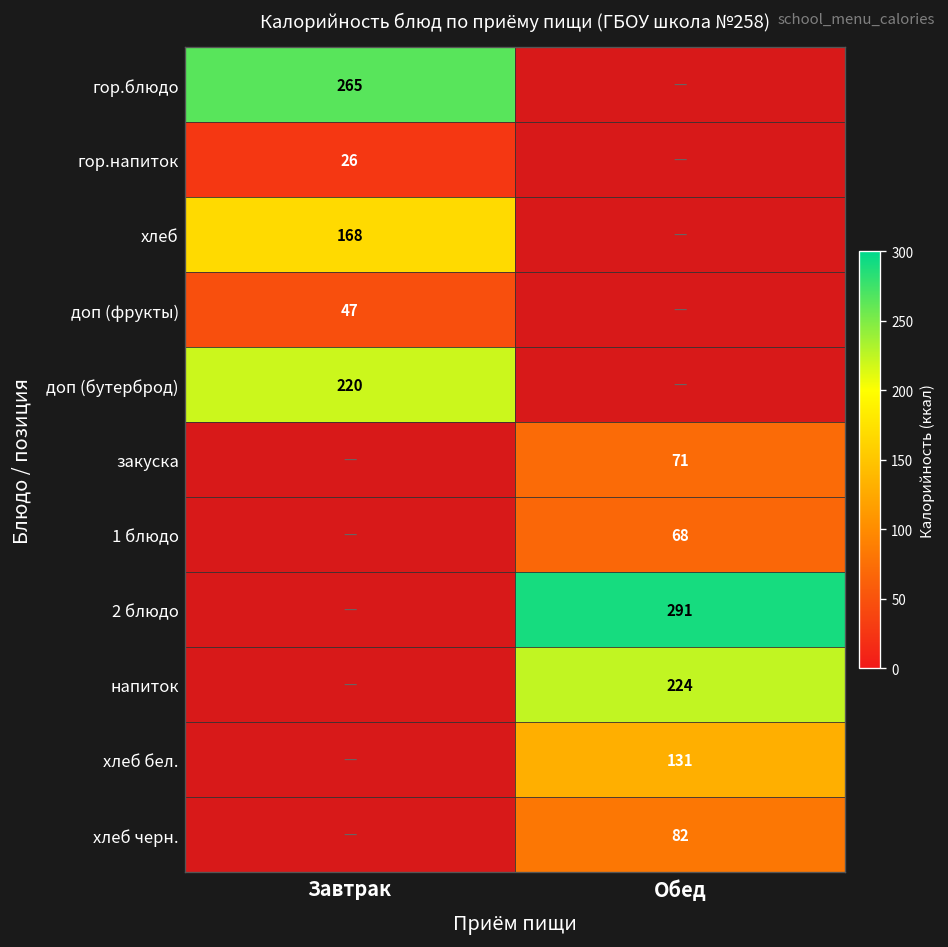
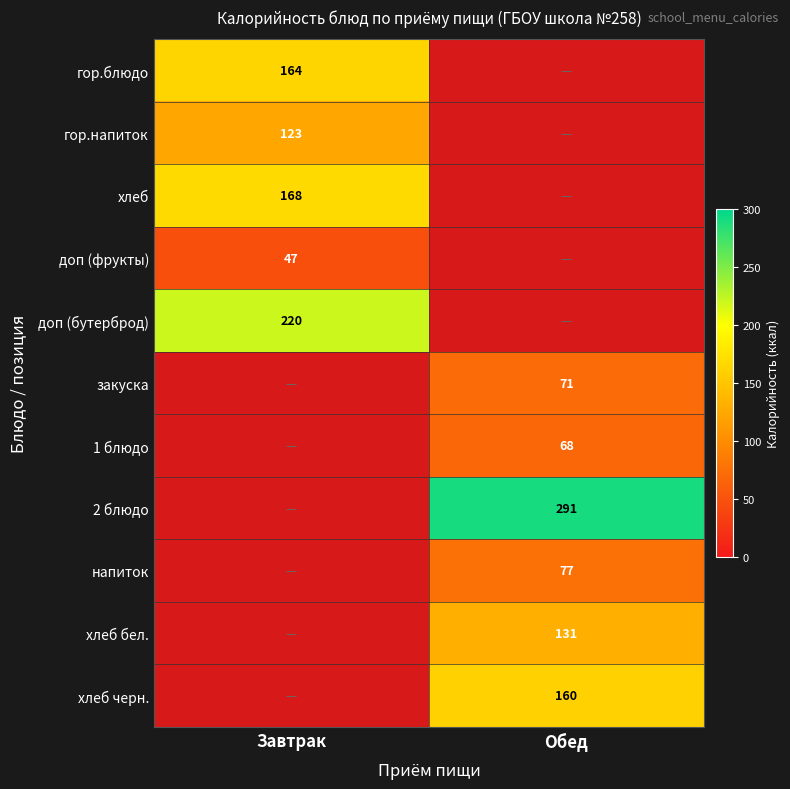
гор.блюдо, Завтрак: 265 -> 164
гор.напиток, Завтрак: 26 -> 123
напиток, Обед: 224 -> 77
хлеб черн., Обед: 82 -> 160
